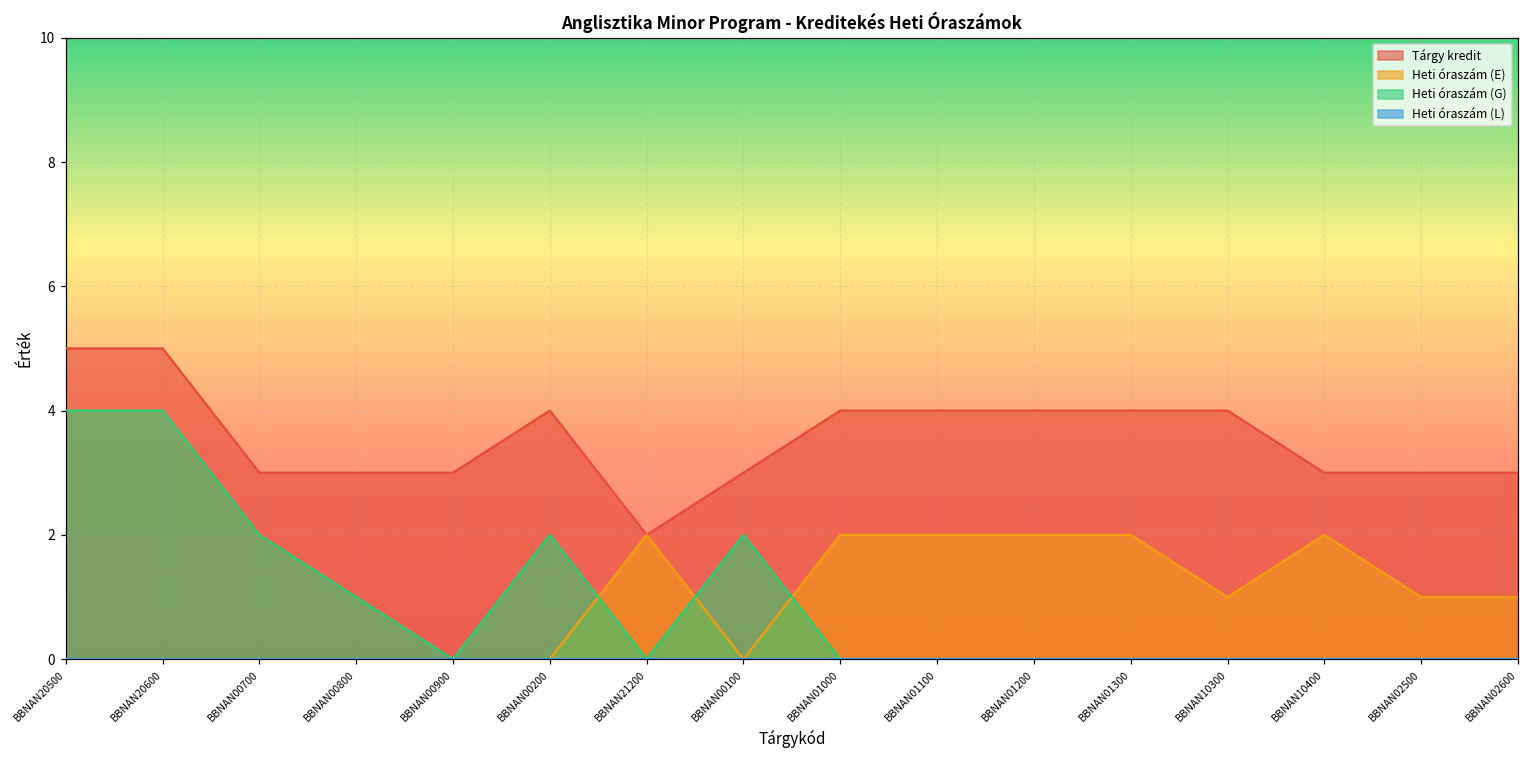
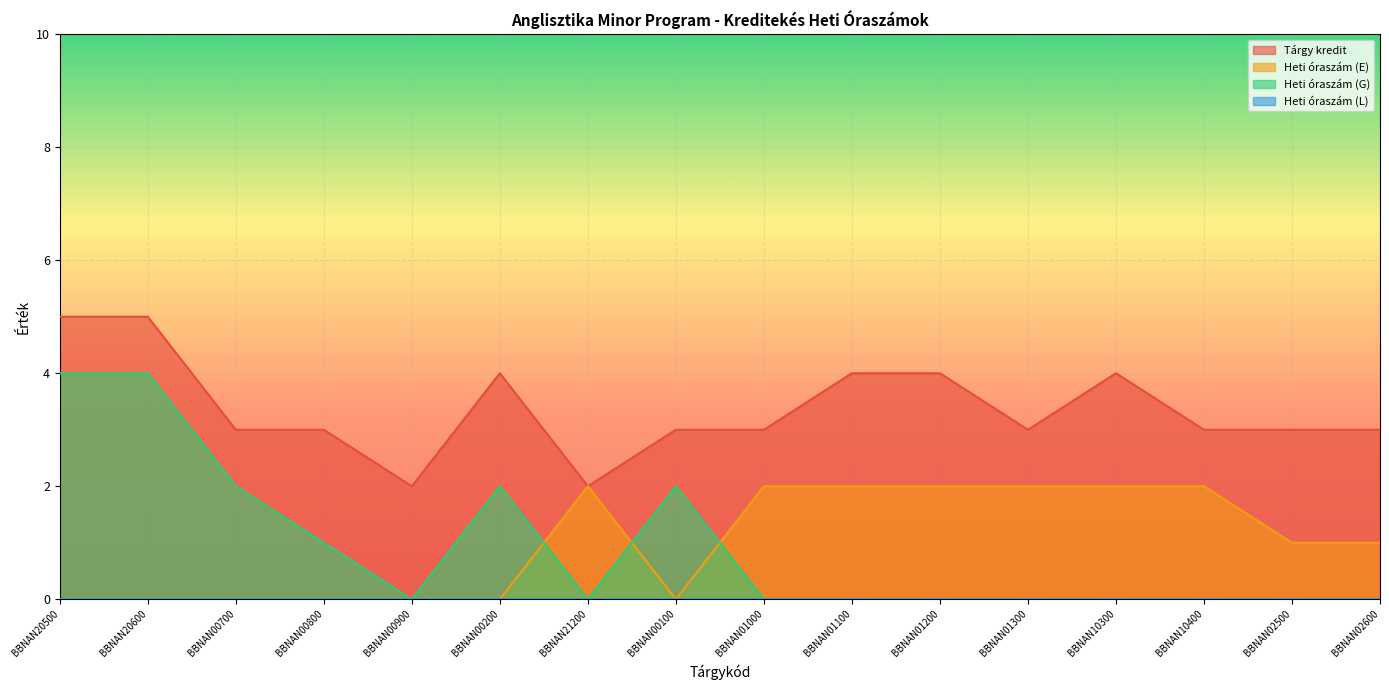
Tárgy kredit, BBNAN00900: 3 -> 2
Tárgy kredit, BBNAN01000: 4 -> 3
Tárgy kredit, BBNAN01300: 4 -> 3
Heti óraszám (E), BBNAN10300: 1 -> 2
